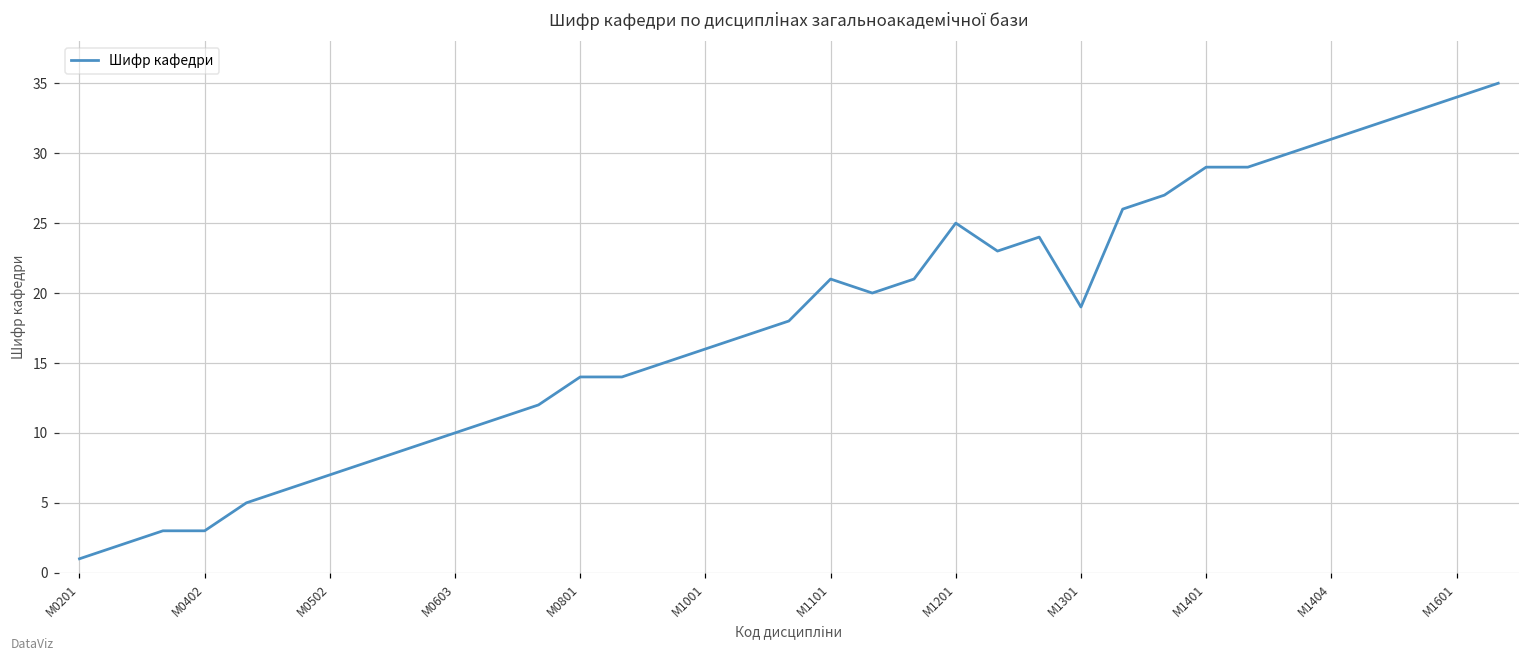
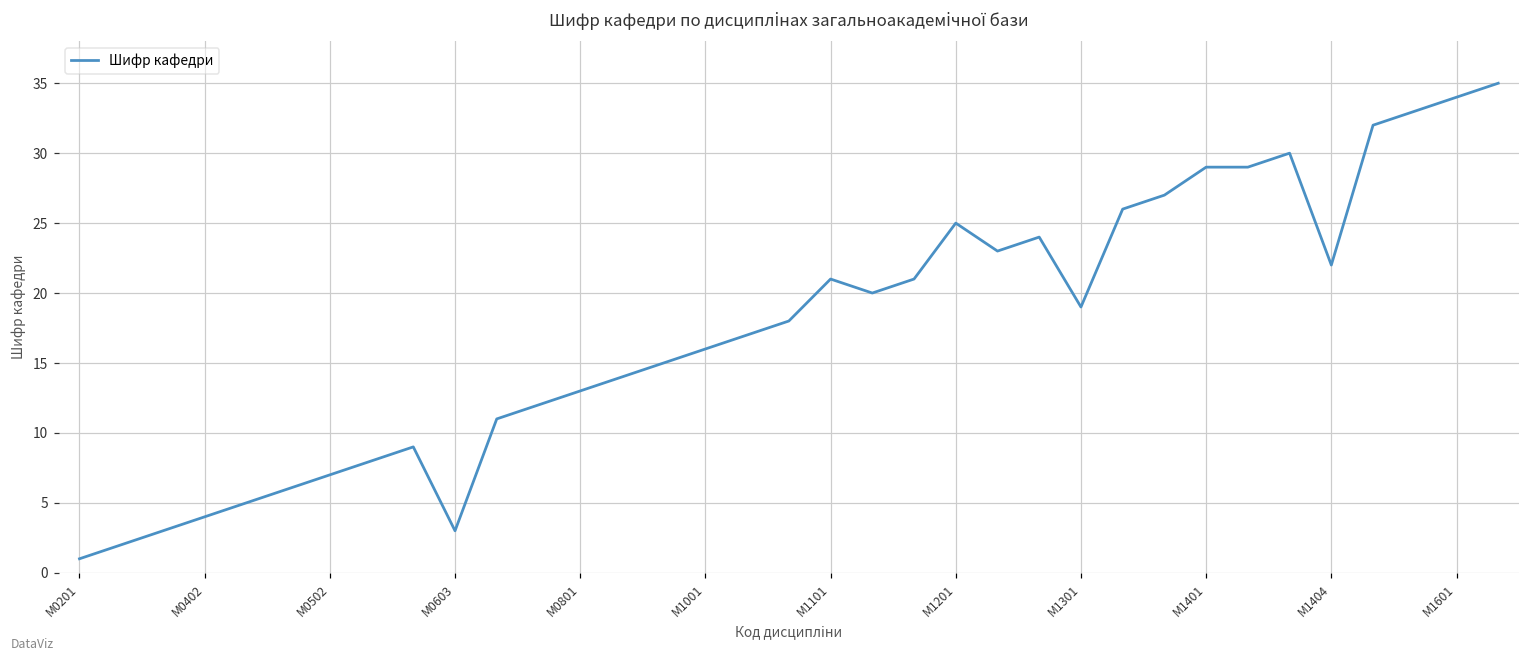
М0402: 3 -> 4
М0603: 10 -> 3
М0801: 14 -> 13
М1404: 31 -> 22
